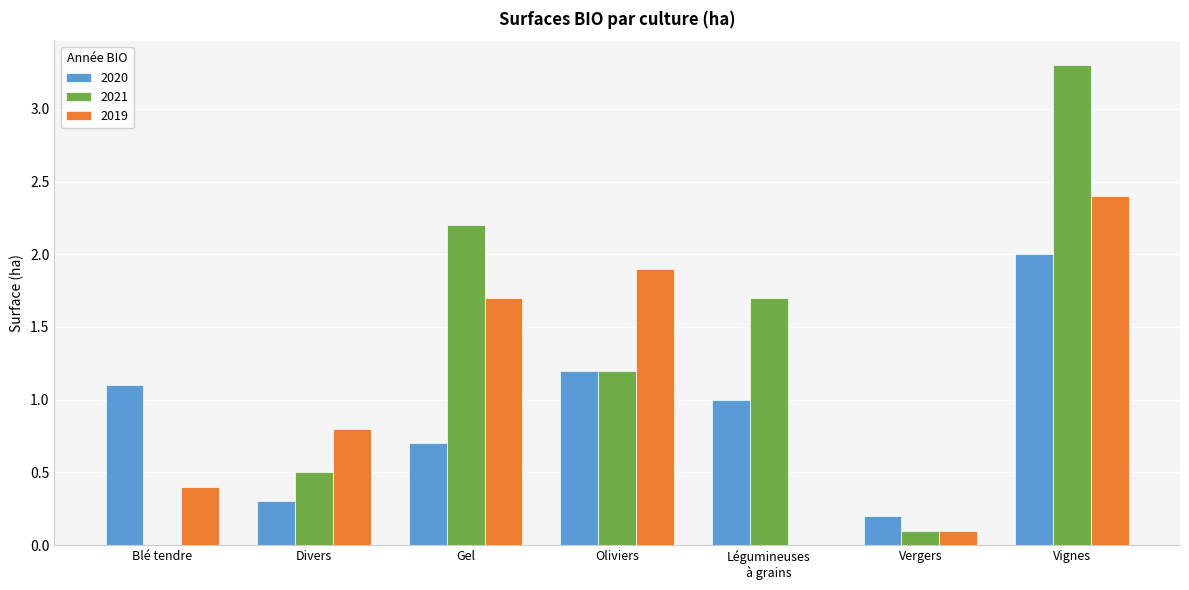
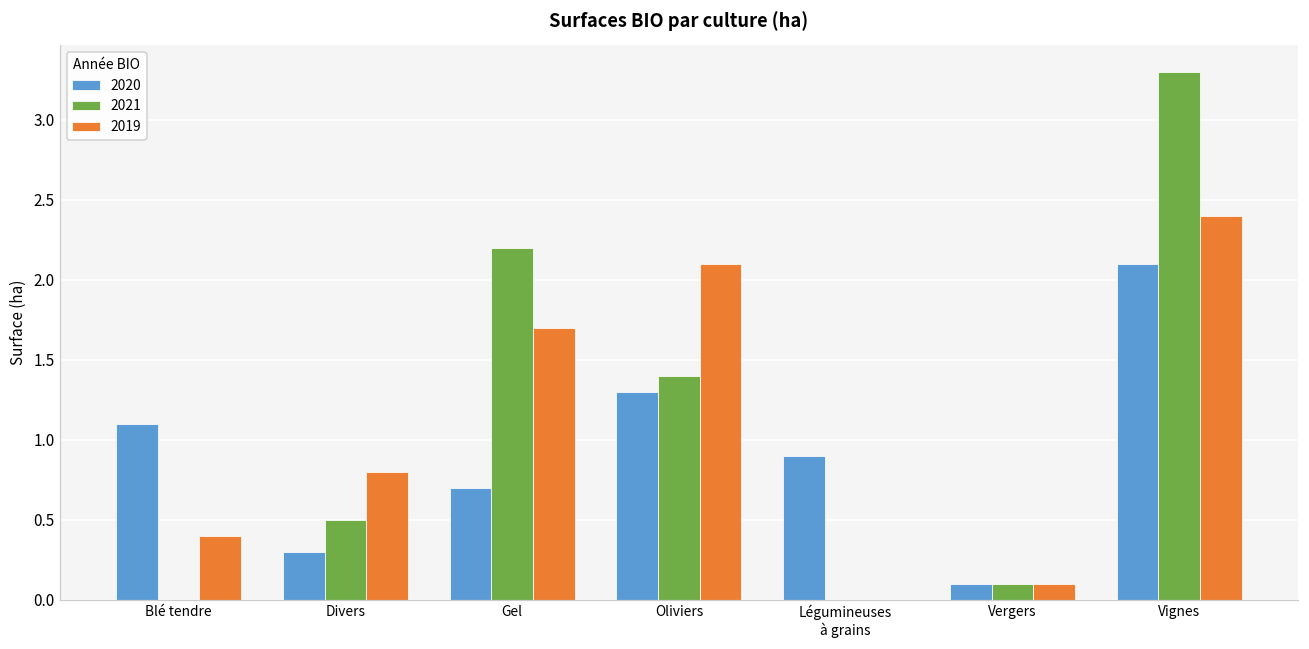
2020, Oliviers: 1.2 -> 1.3
2021, Oliviers: 1.2 -> 1.4
2019, Oliviers: 1.9 -> 2.1
2020, Légumineuses à grains: 1.0 -> 0.9
2021, Légumineuses à grains: 1.7 -> 0.0
2020, Vergers: 0.2 -> 0.1
2020, Vignes: 2.0 -> 2.1
